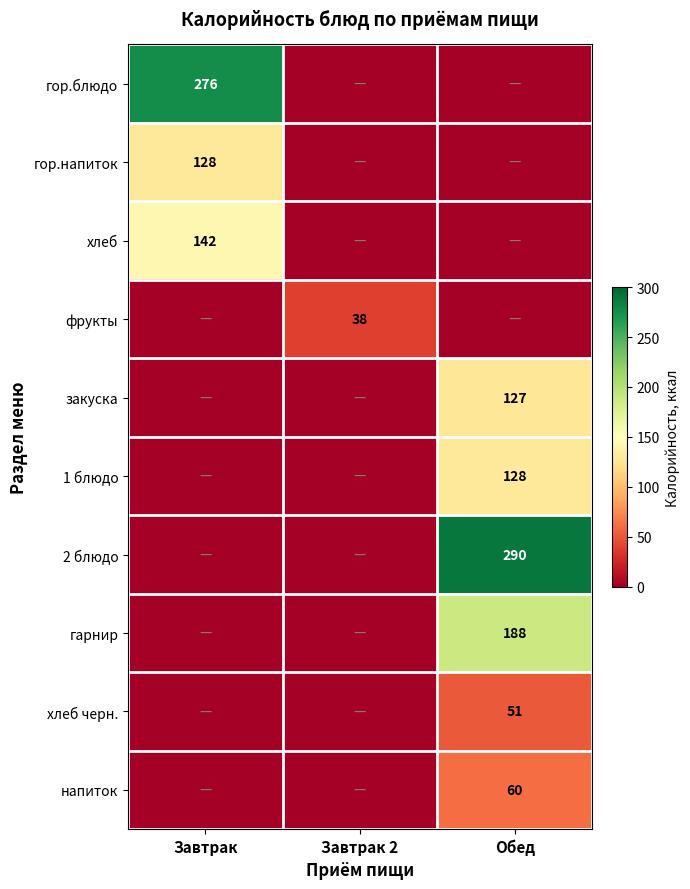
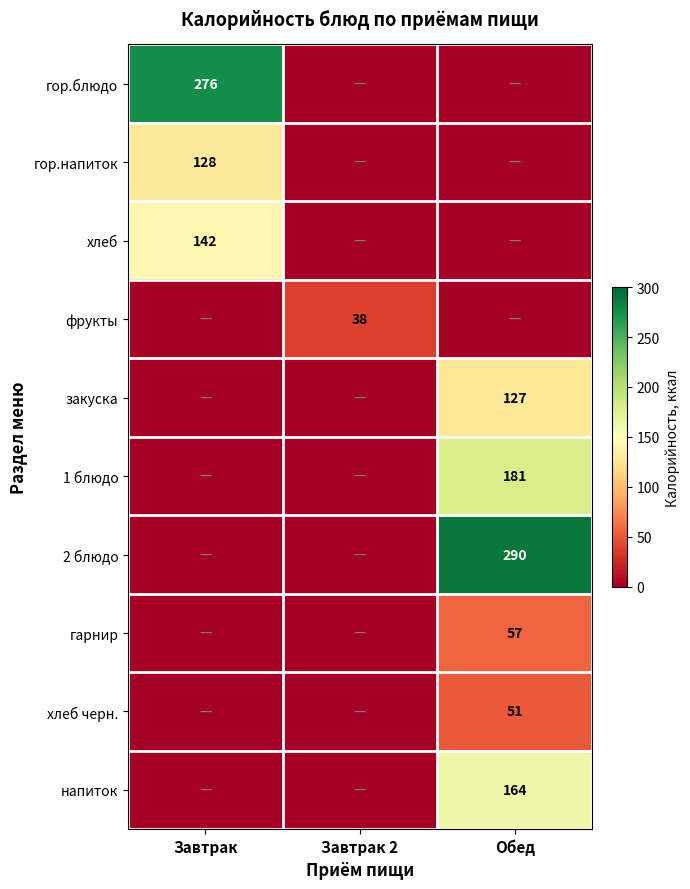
1 блюдо, Обед: 128 -> 181
гарнир, Обед: 188 -> 57
напиток, Обед: 60 -> 164
